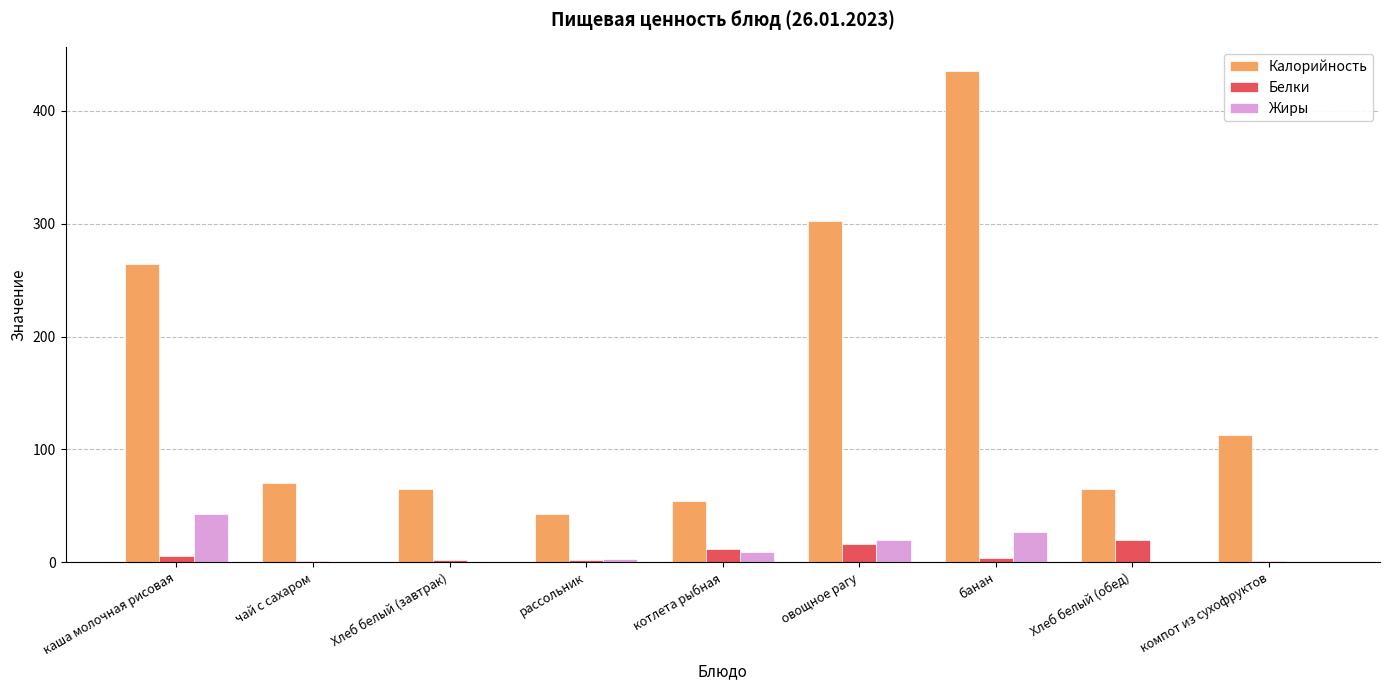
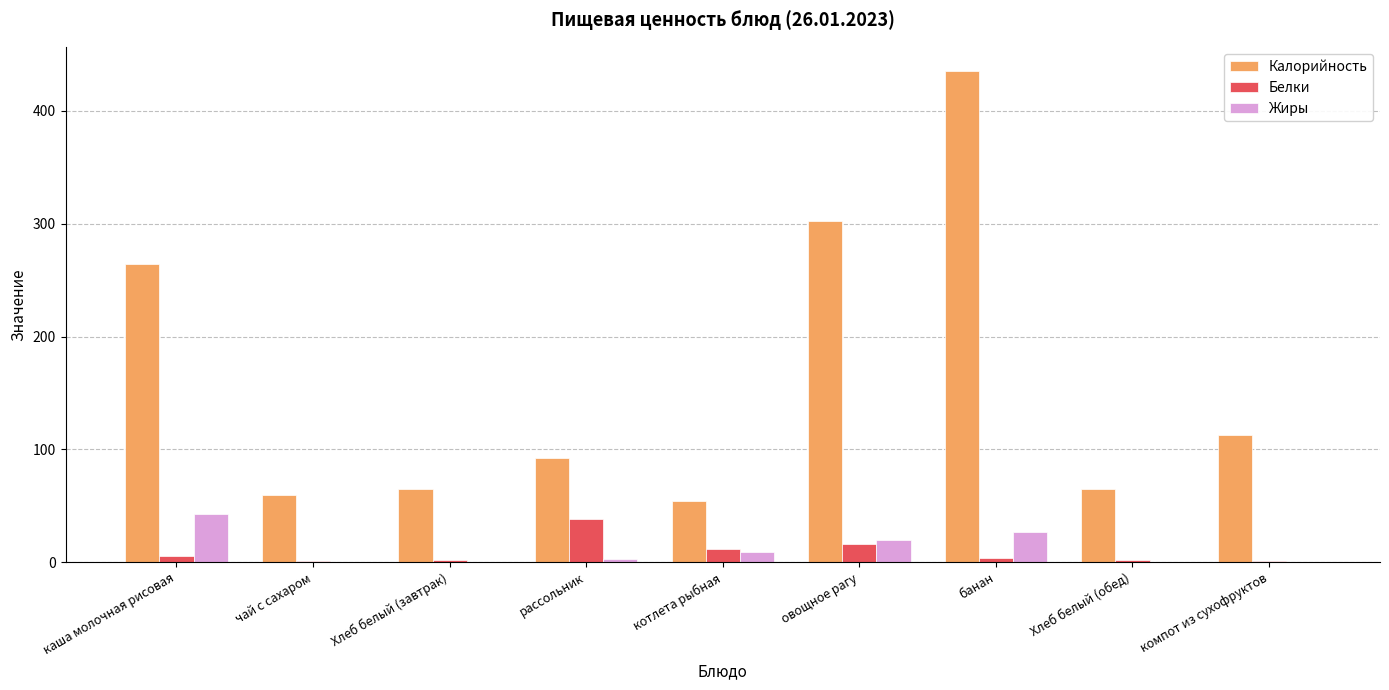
Калорийность, чай с сахаром: 70 -> 60
Калорийность, рассольник: 43 -> 92
Белки, рассольник: 2 -> 38
Белки, Хлеб белый (обед): 20 -> 2
